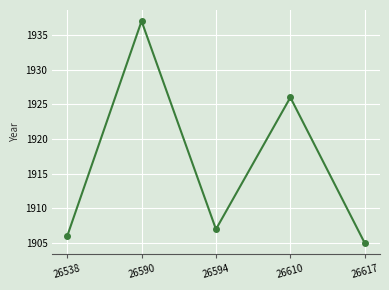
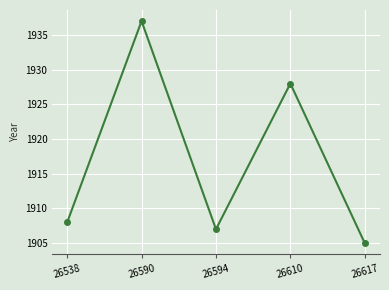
26538: 1906 -> 1908
26610: 1926 -> 1928
